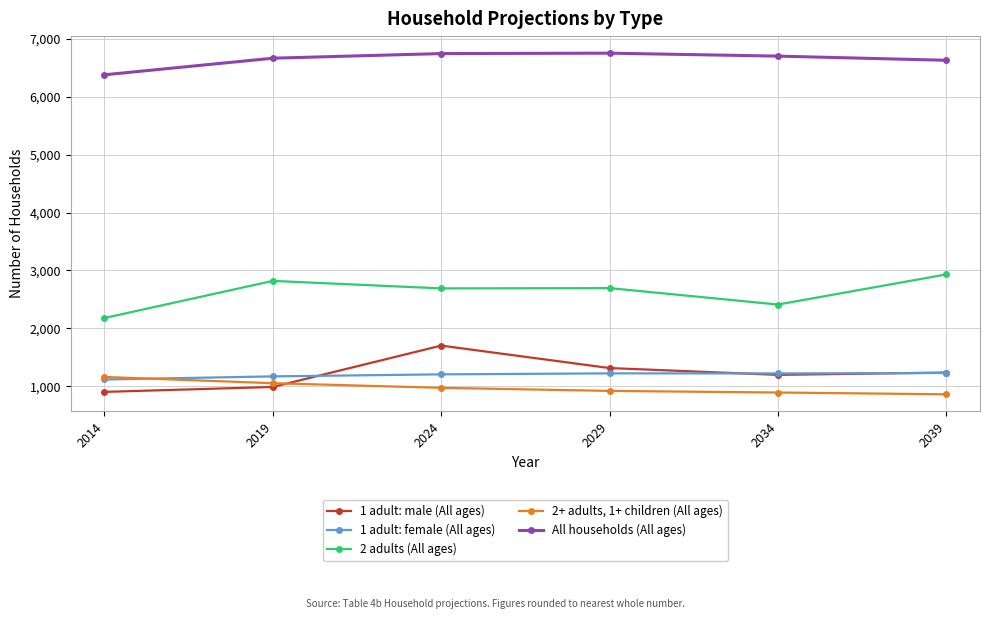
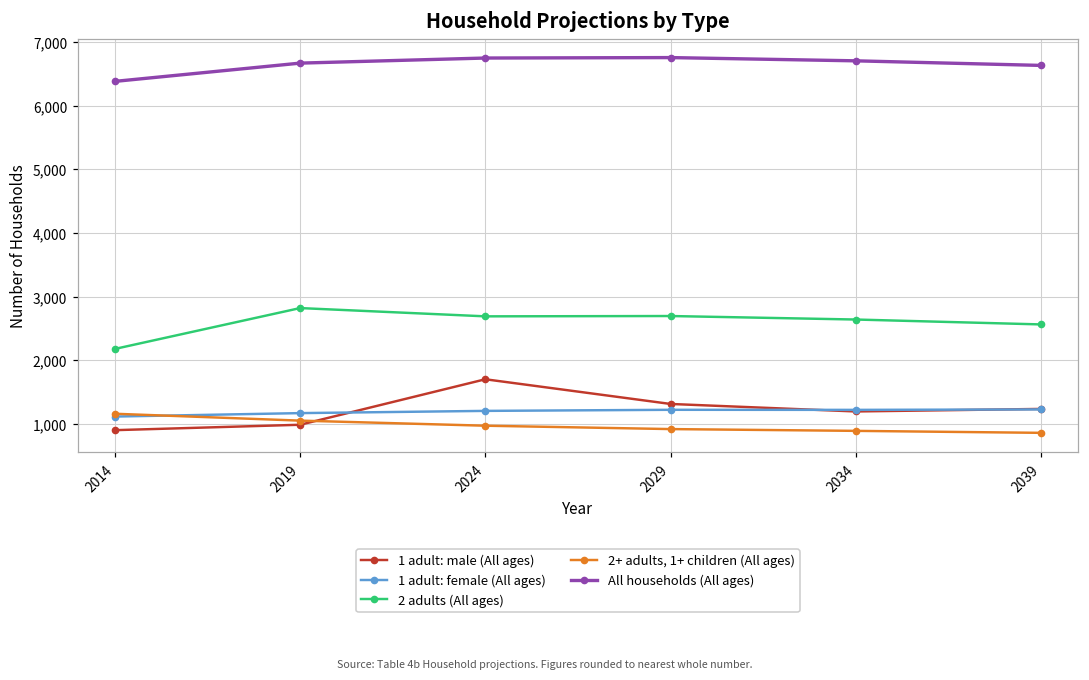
2 adults (All ages), 2034: 2,400 -> 2,600
2 adults (All ages), 2039: 2,900 -> 2,600
